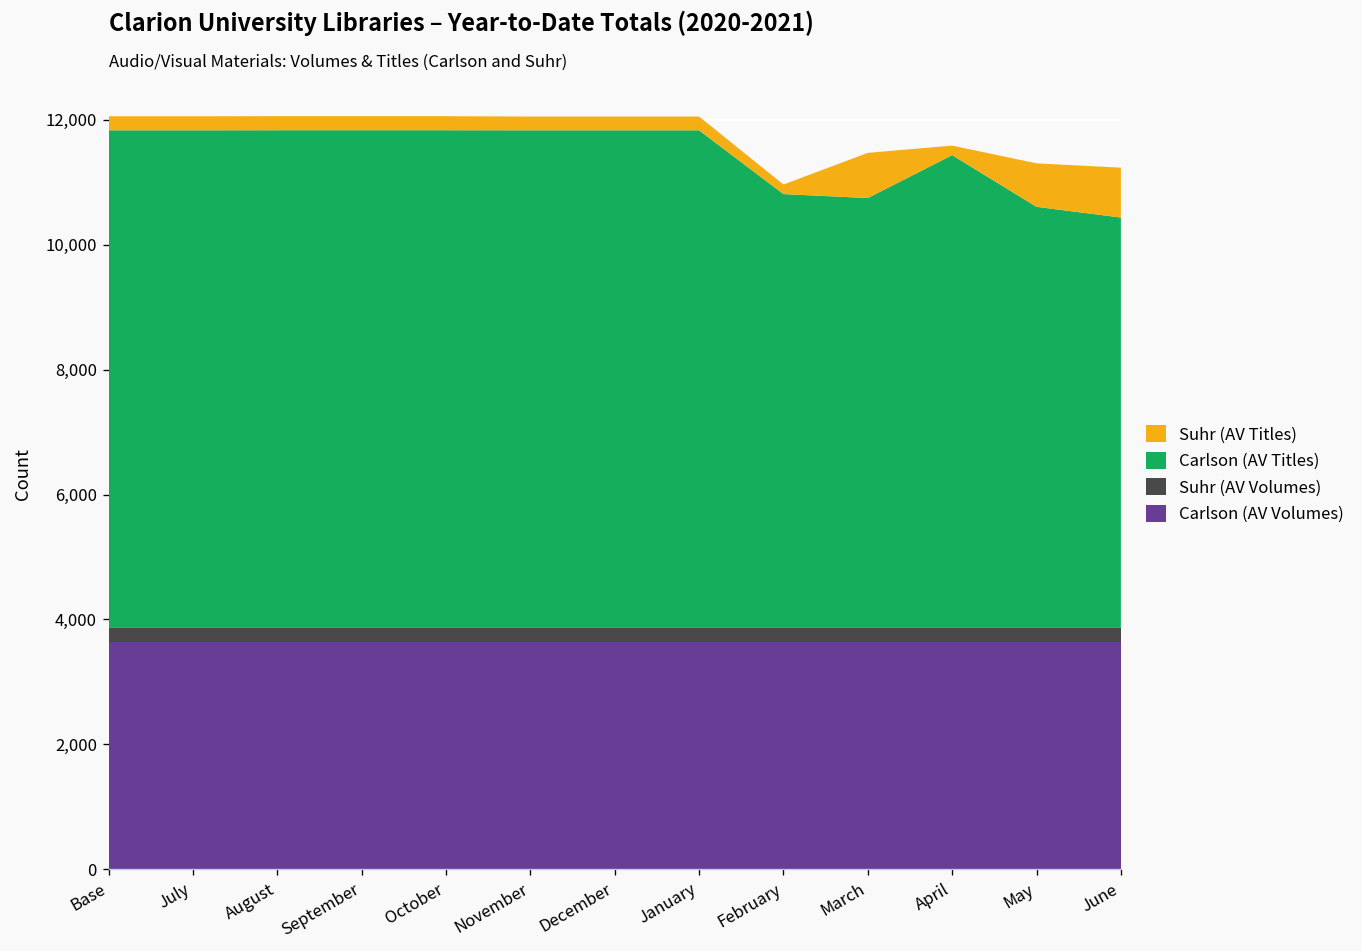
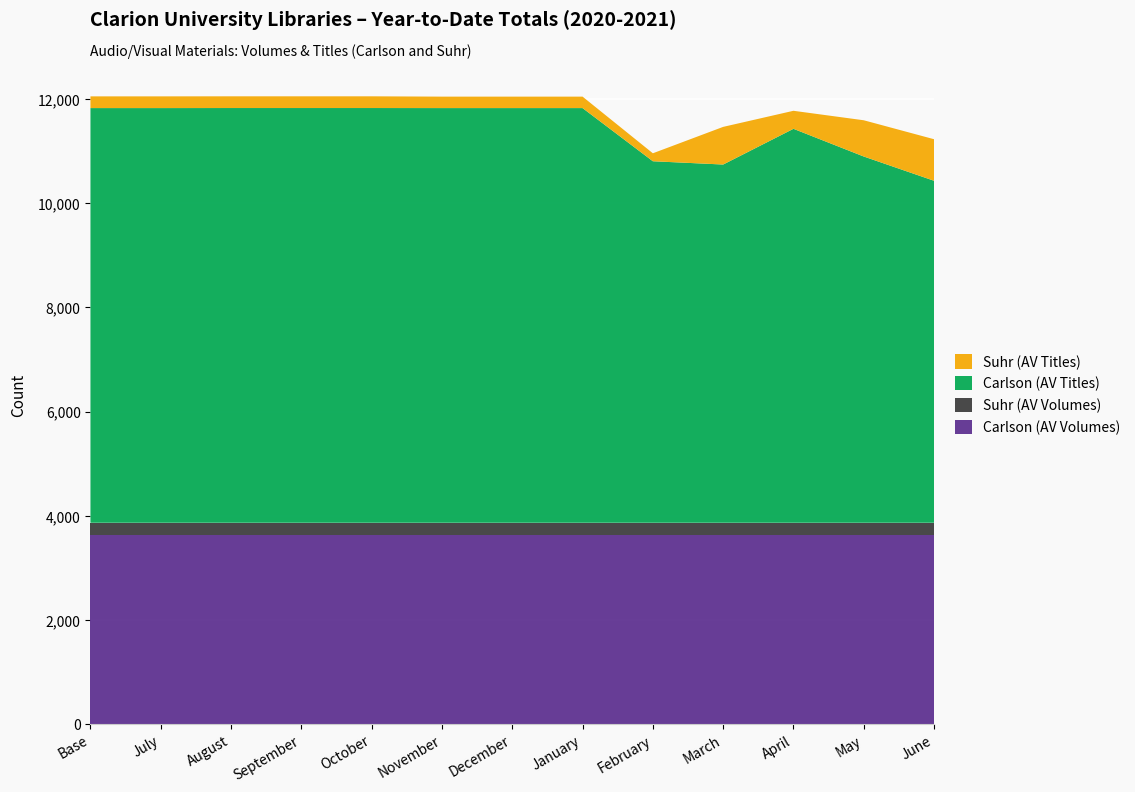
Suhr (AV Titles), April: 200 -> 300
Carlson (AV Titles), May: 6,700 -> 7,000
